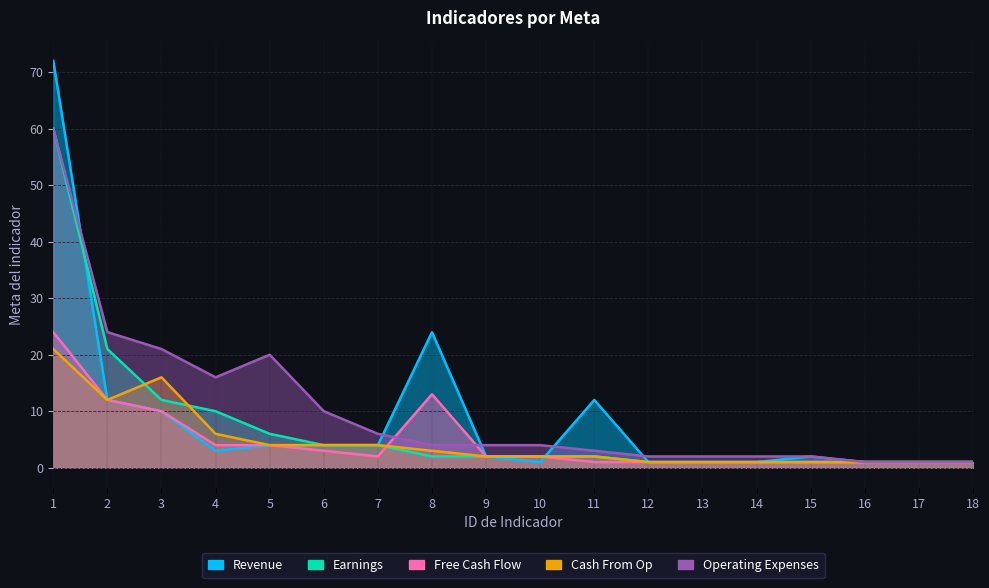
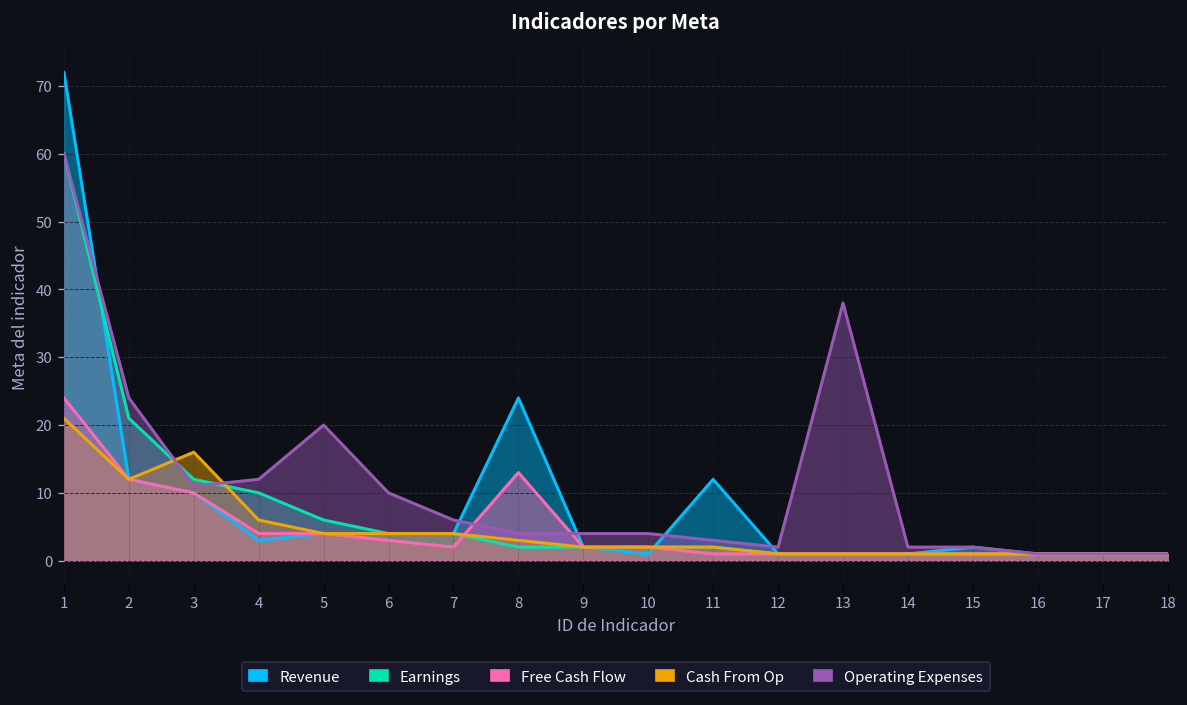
Operating Expenses, 3: 21 -> 11
Operating Expenses, 4: 16 -> 12
Operating Expenses, 13: 2 -> 38
